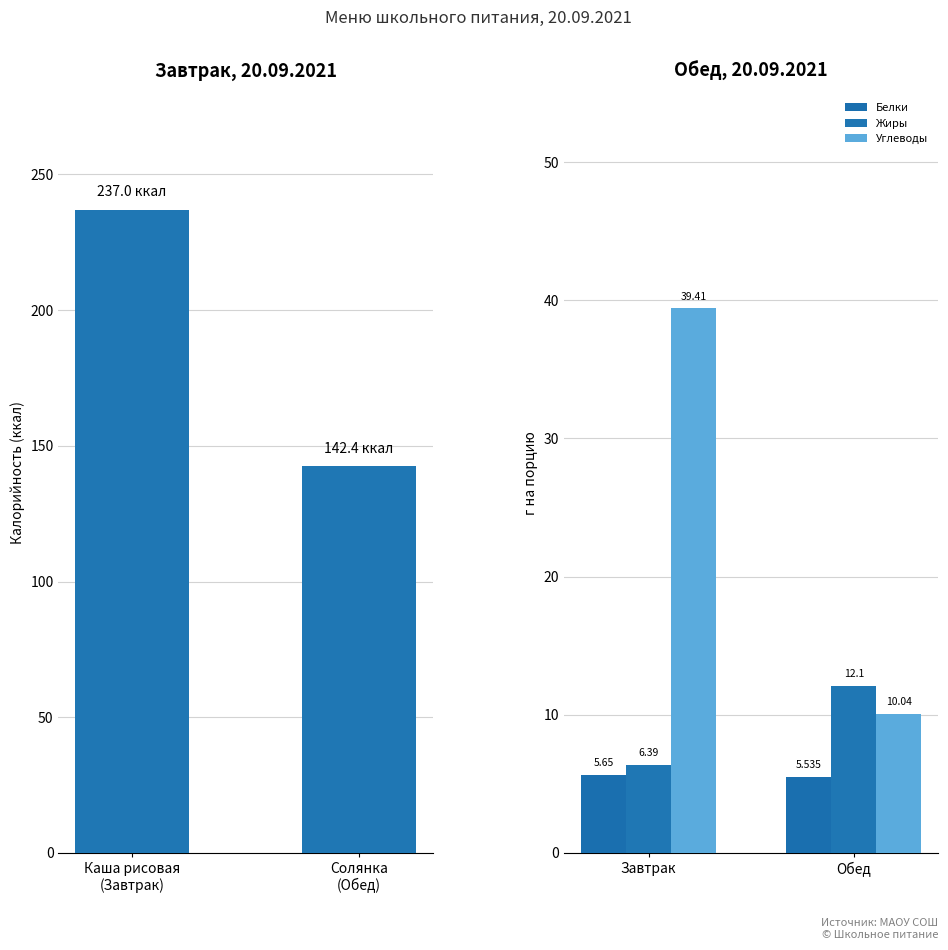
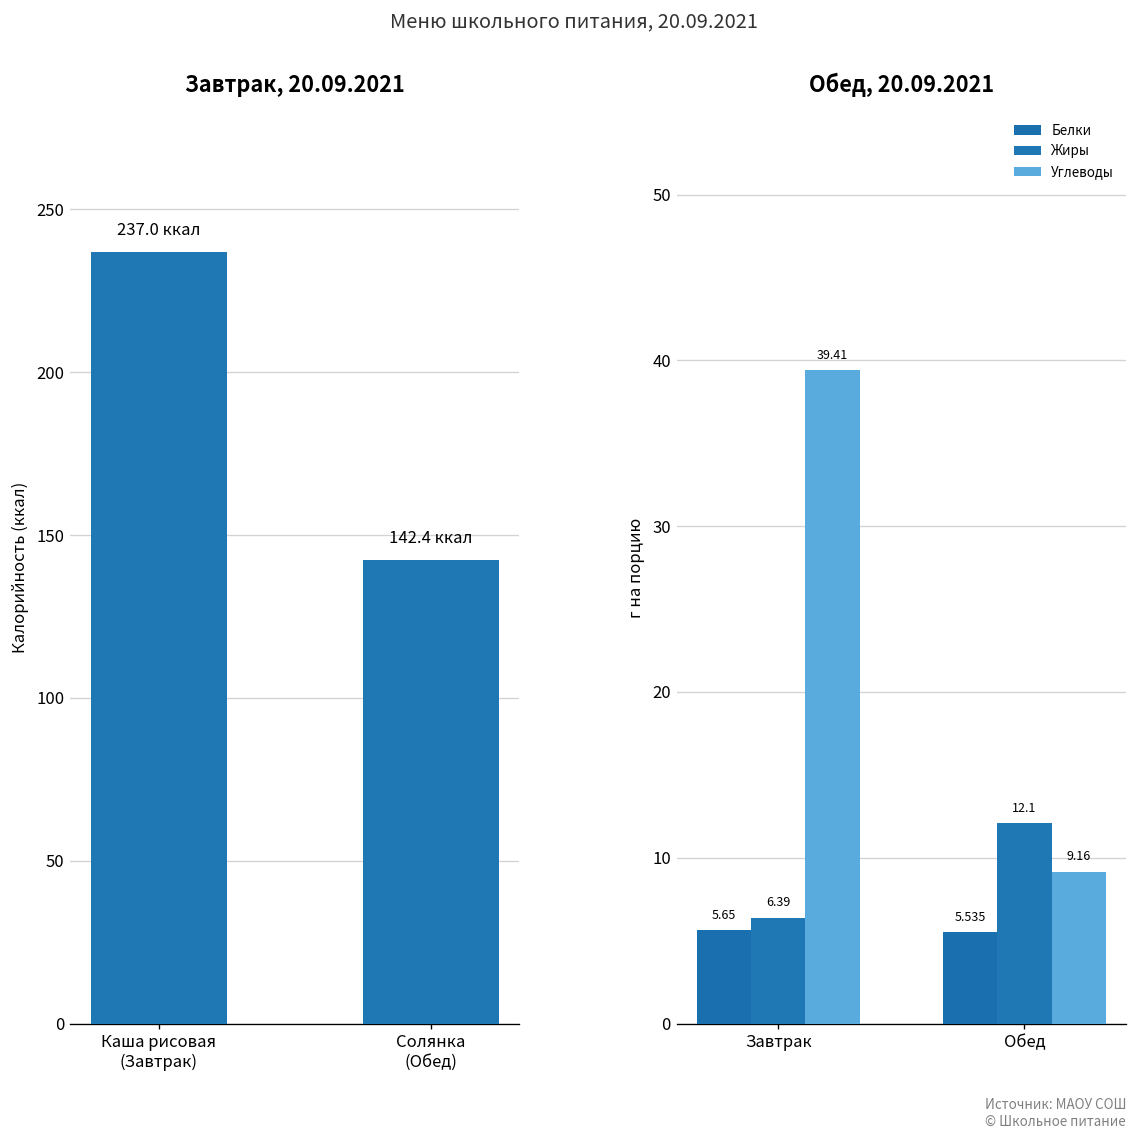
Обед, 20.09.2021, Углеводы, Обед: 10.04 -> 9.16
